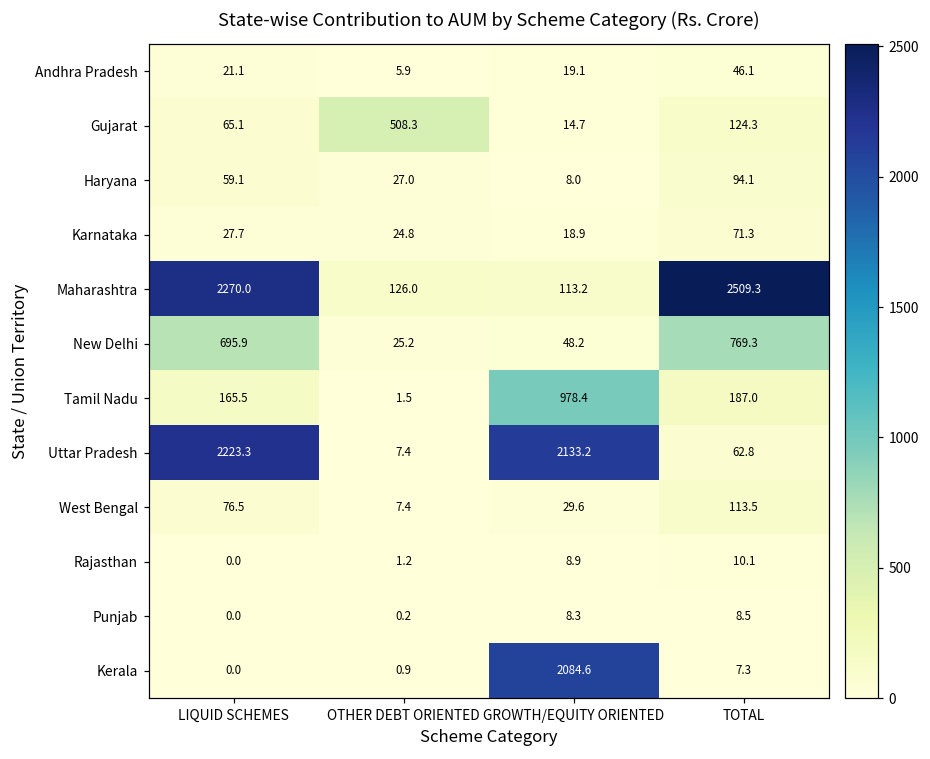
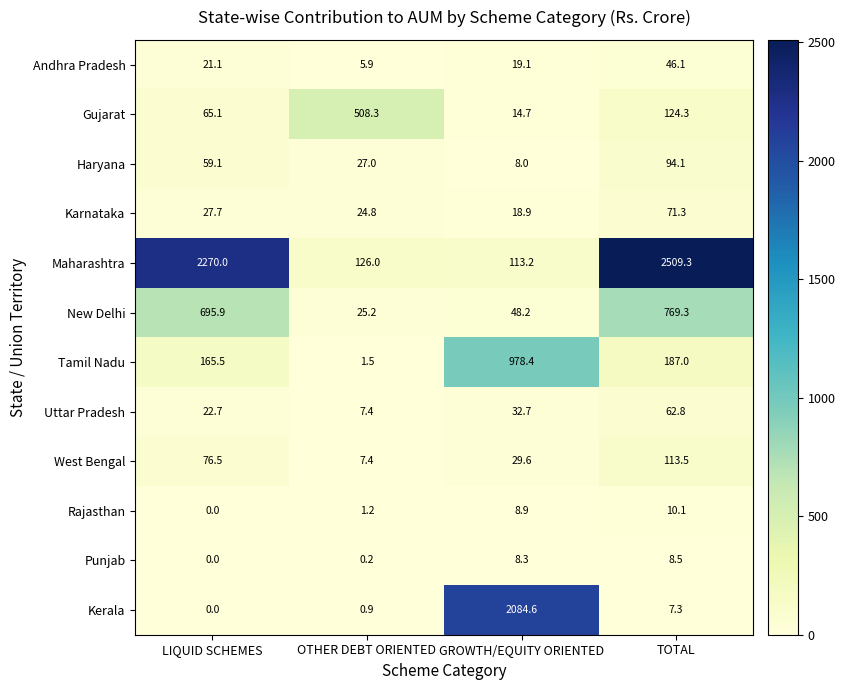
Uttar Pradesh, LIQUID SCHEMES: 2223.3 -> 22.7
Uttar Pradesh, GROWTH/EQUITY ORIENTED: 2133.2 -> 32.7
